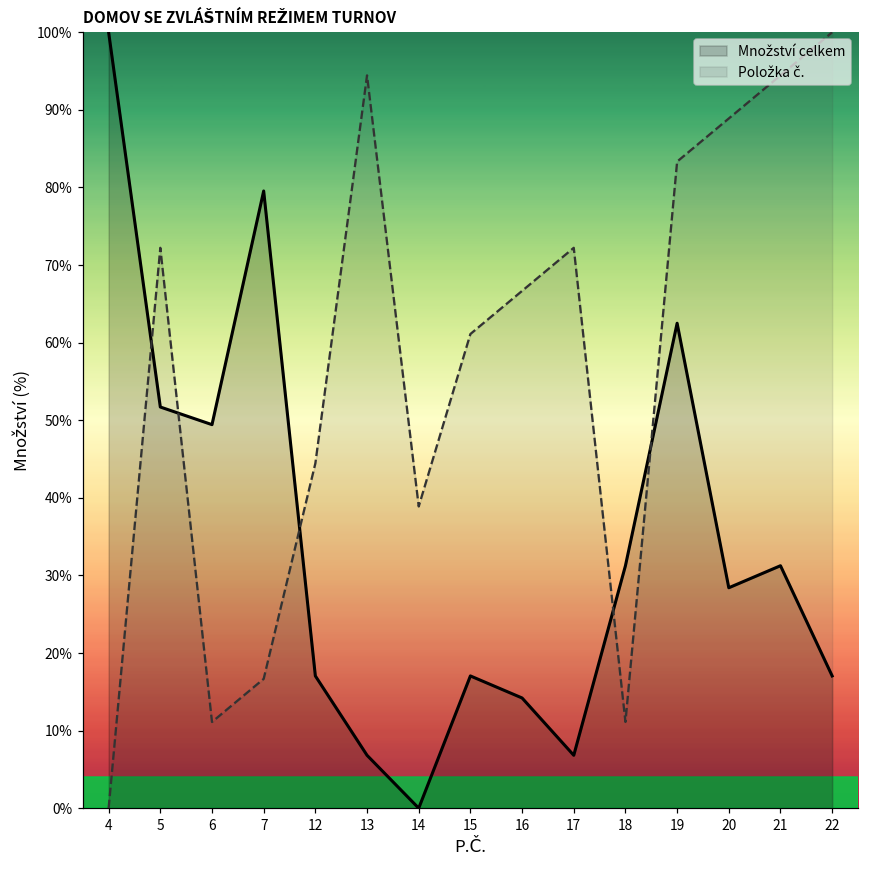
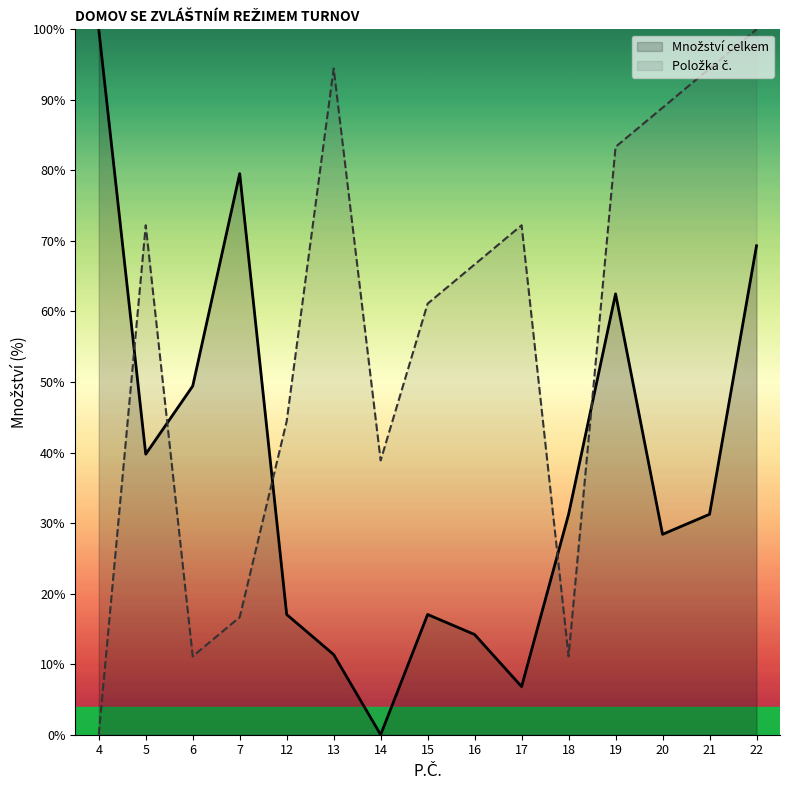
Množství celkem, 5: 52% -> 40%
Množství celkem, 13: 7% -> 11%
Množství celkem, 22: 17% -> 69%
